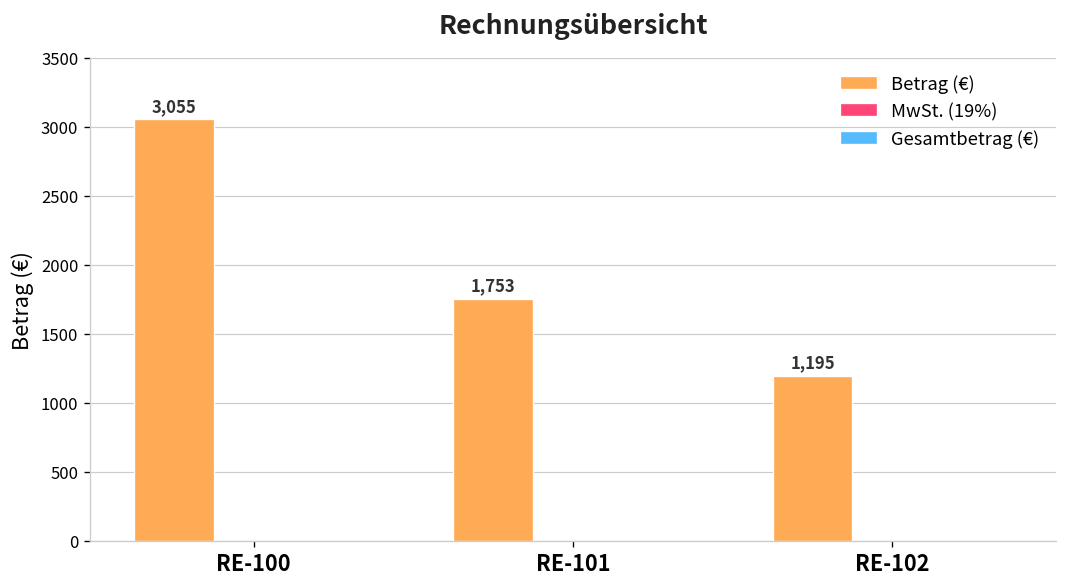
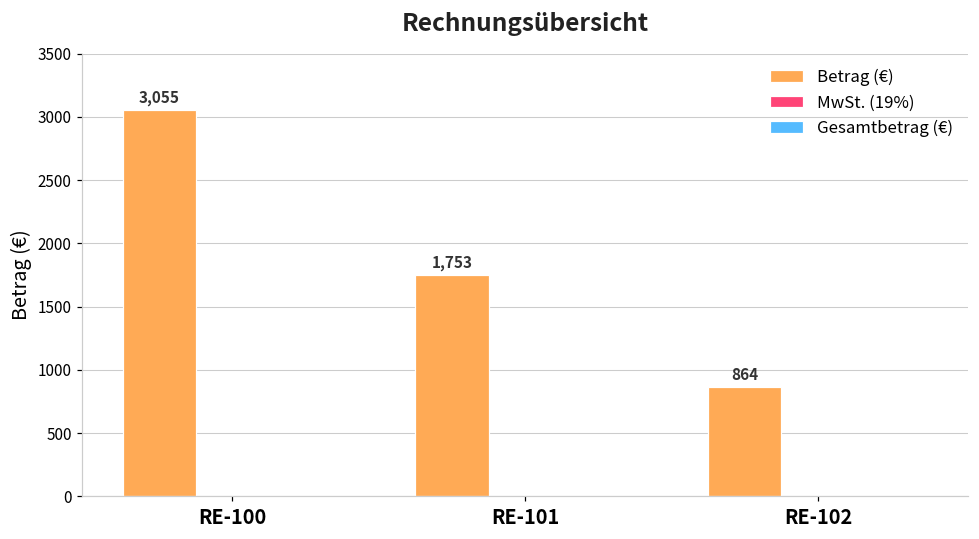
Betrag (€), RE-102: 1,195 -> 864
